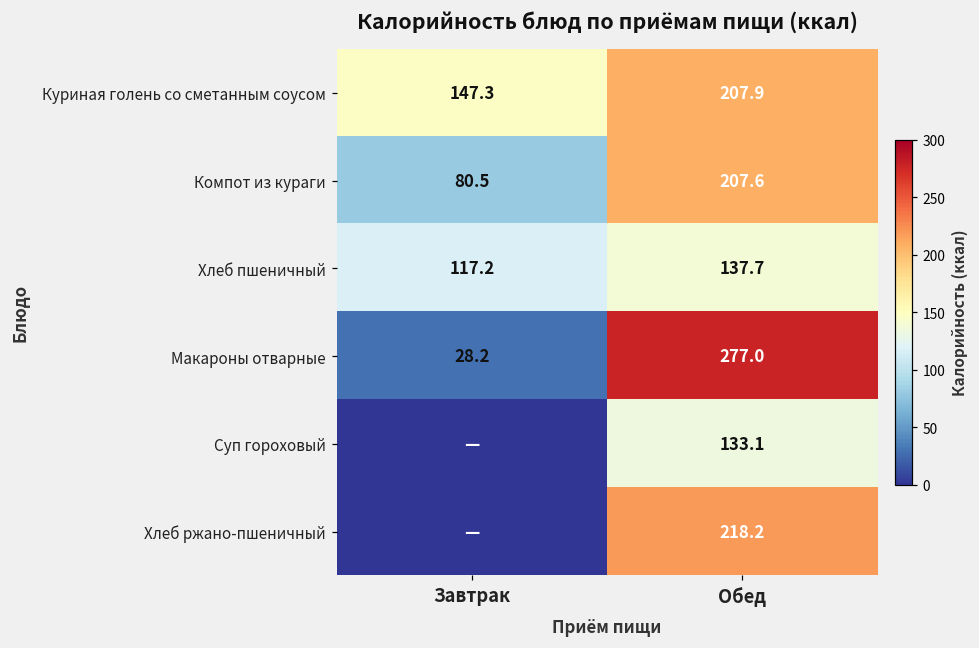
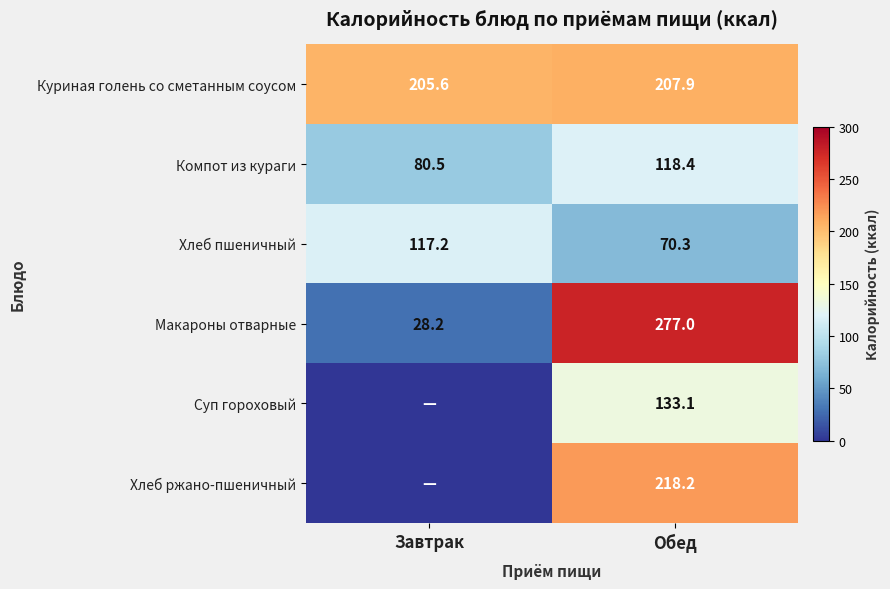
Куриная голень со сметанным соусом, Завтрак: 147.3 -> 205.6
Компот из кураги, Обед: 207.6 -> 118.4
Хлеб пшеничный, Обед: 137.7 -> 70.3
